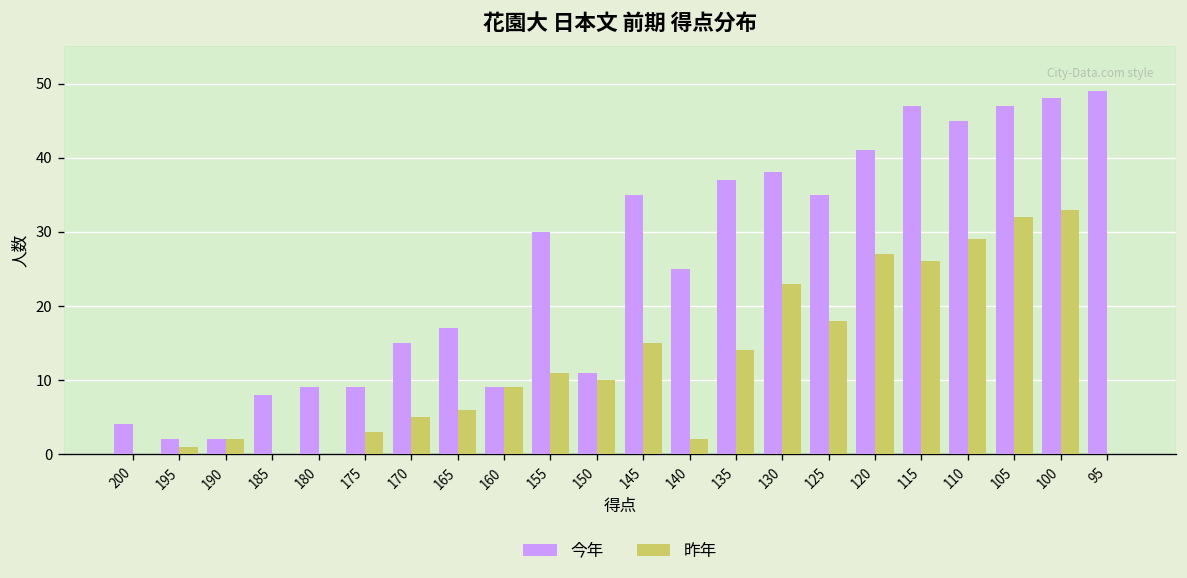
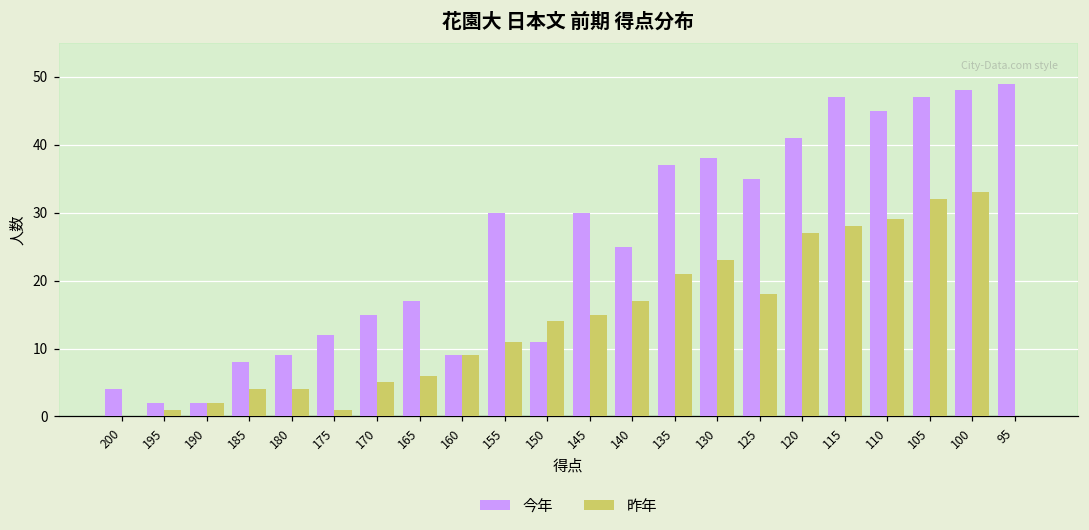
昨年, 185: 0 -> 4
昨年, 180: 0 -> 4
今年, 175: 9 -> 12
昨年, 175: 3 -> 1
昨年, 150: 10 -> 14
今年, 145: 35 -> 30
昨年, 140: 2 -> 17
昨年, 135: 14 -> 21
昨年, 115: 26 -> 28
